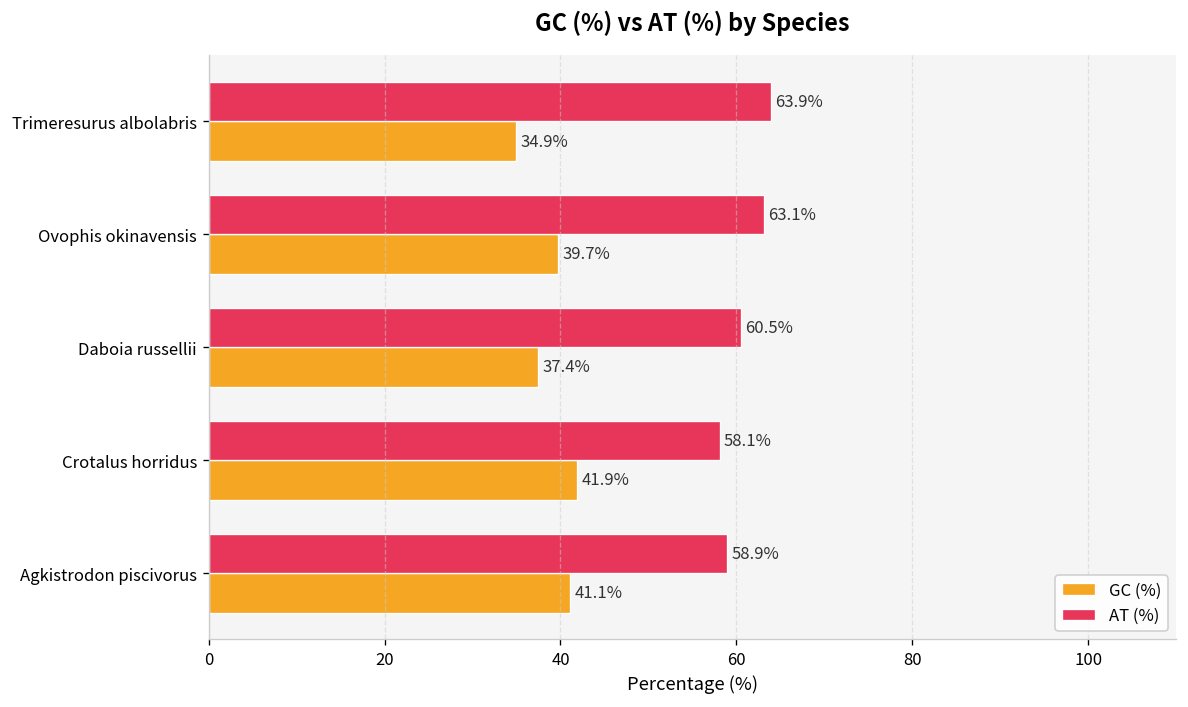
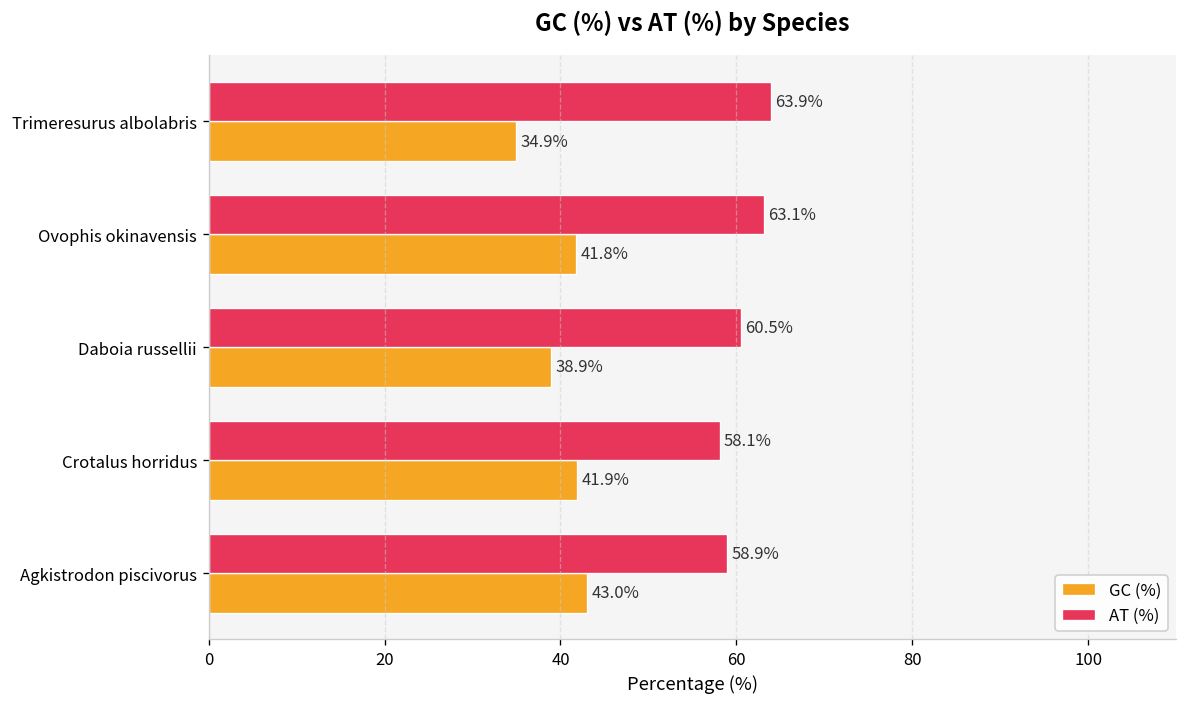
GC (%), Ovophis okinavensis: 39.7% -> 41.8%
GC (%), Daboia russellii: 37.4% -> 38.9%
GC (%), Agkistrodon piscivorus: 41.1% -> 43.0%
